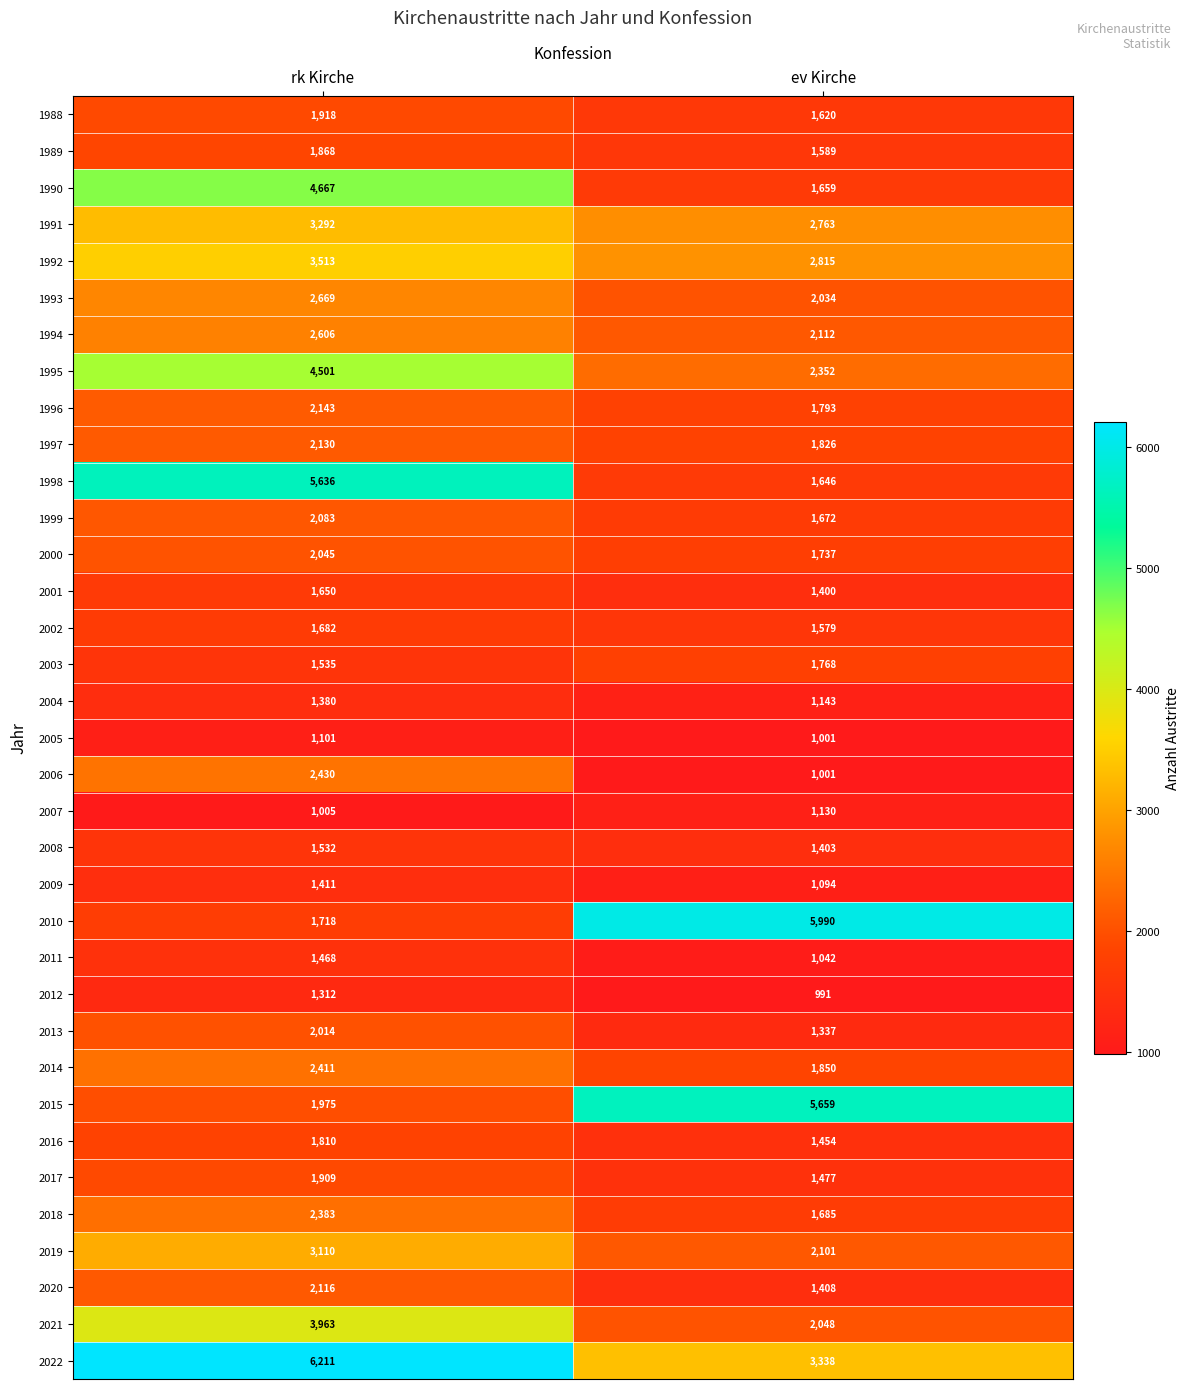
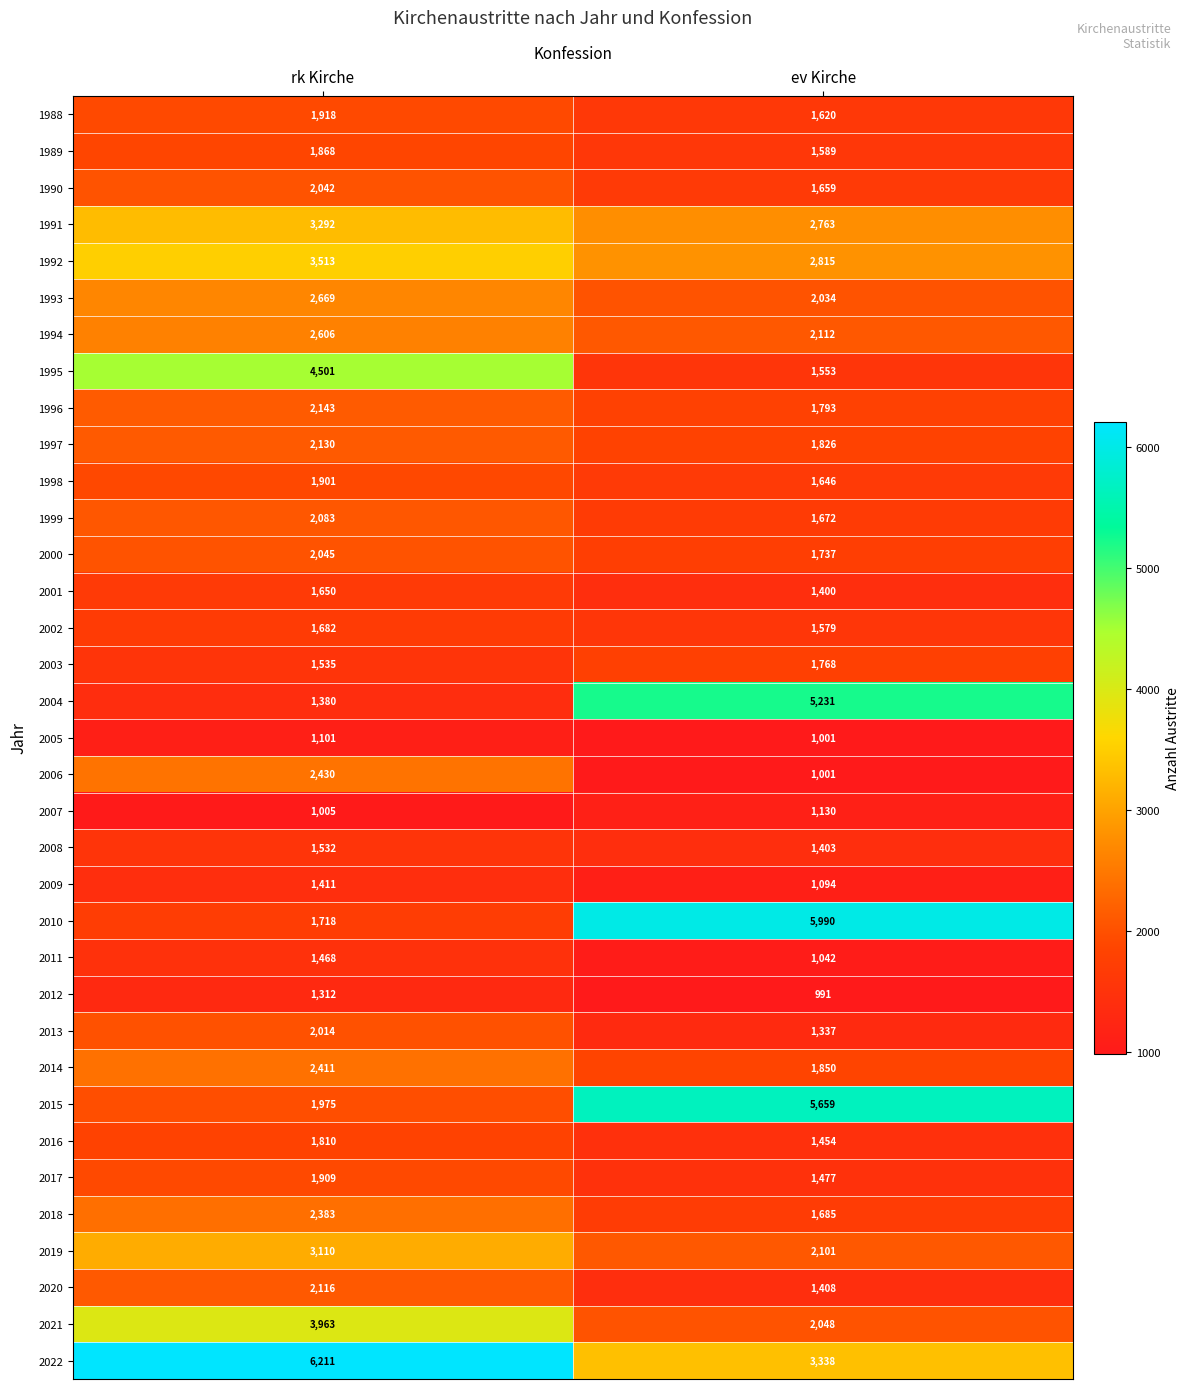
1990, rk Kirche: 4,667 -> 2,042
1995, ev Kirche: 2,352 -> 1,553
1998, rk Kirche: 5,636 -> 1,901
2004, ev Kirche: 1,143 -> 5,231
